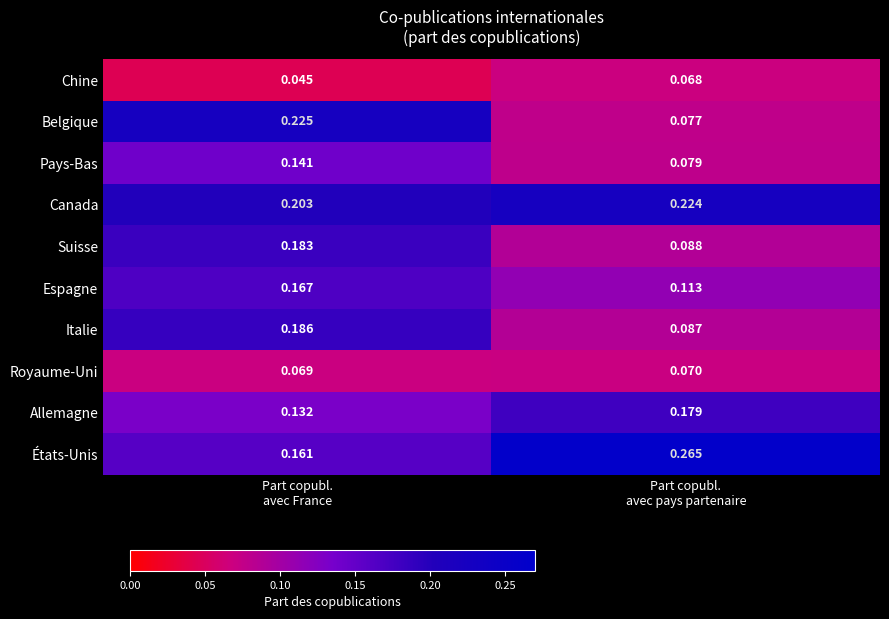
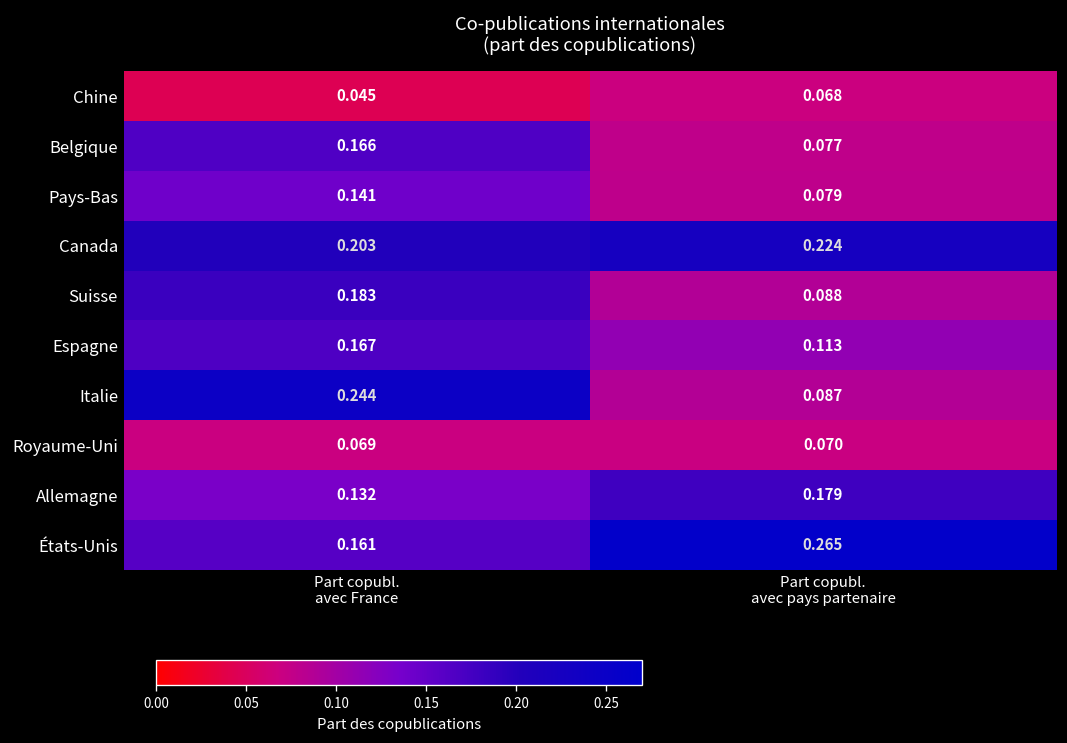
Belgique, Part copubl. avec France: 0.225 -> 0.166
Italie, Part copubl. avec France: 0.186 -> 0.244
